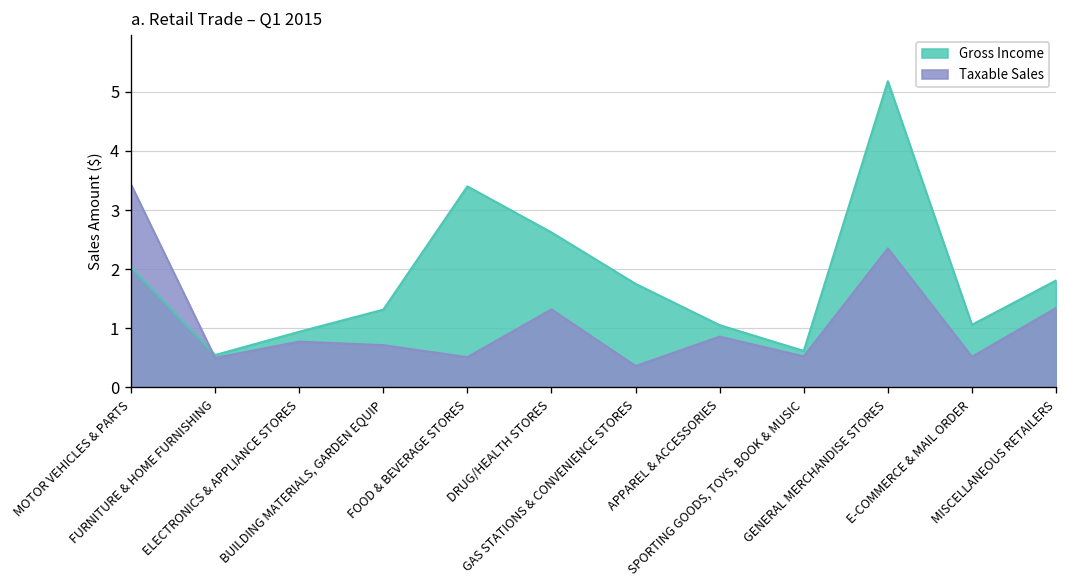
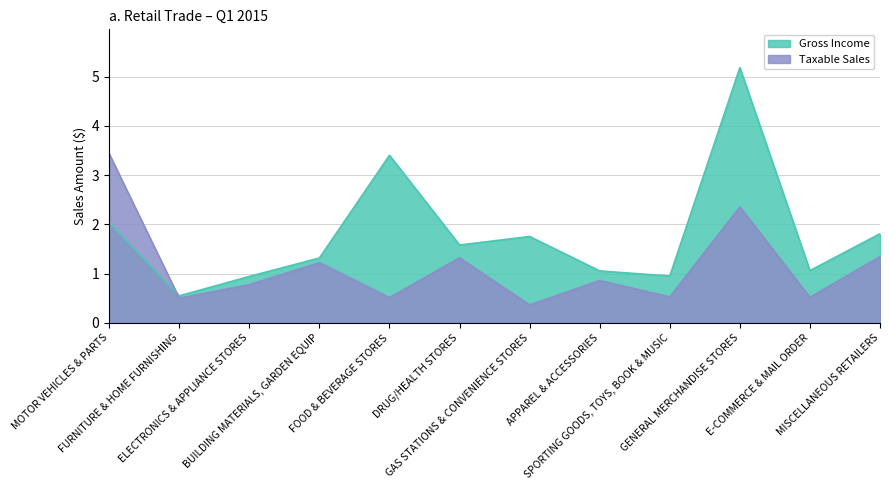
Taxable Sales, BUILDING MATERIALS, GARDEN EQUIP: 0.7 -> 1.2
Gross Income, DRUG/HEALTH STORES: 2.6 -> 1.6
Gross Income, SPORTING GOODS, TOYS, BOOK & MUSIC: 0.6 -> 1.0
